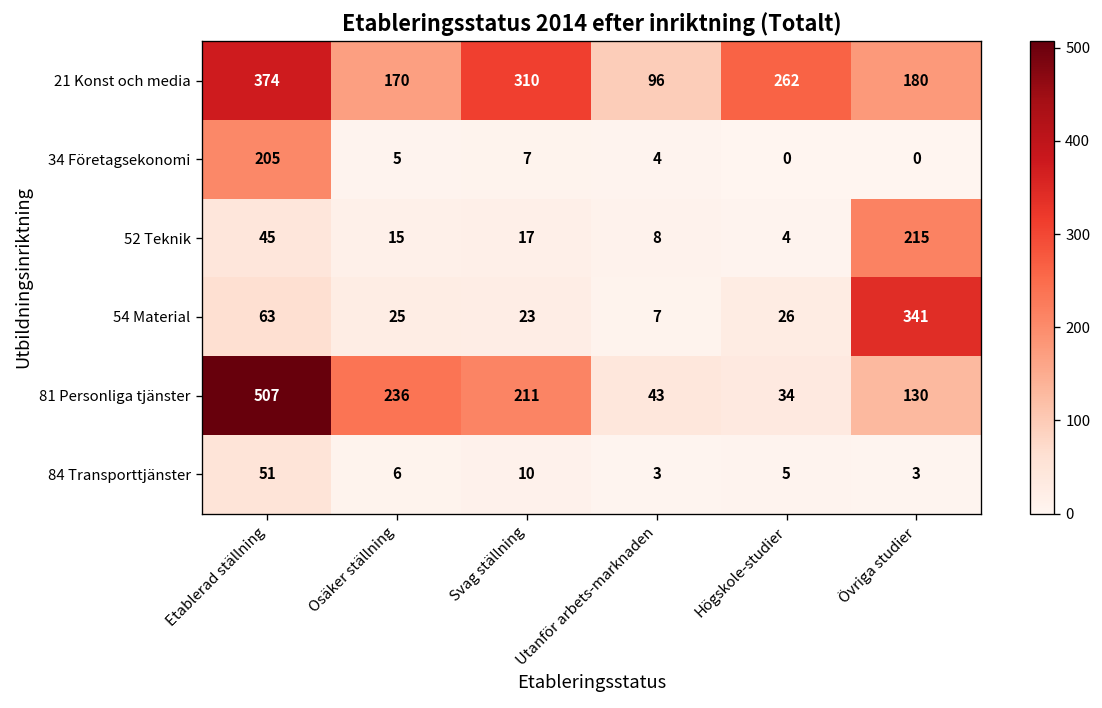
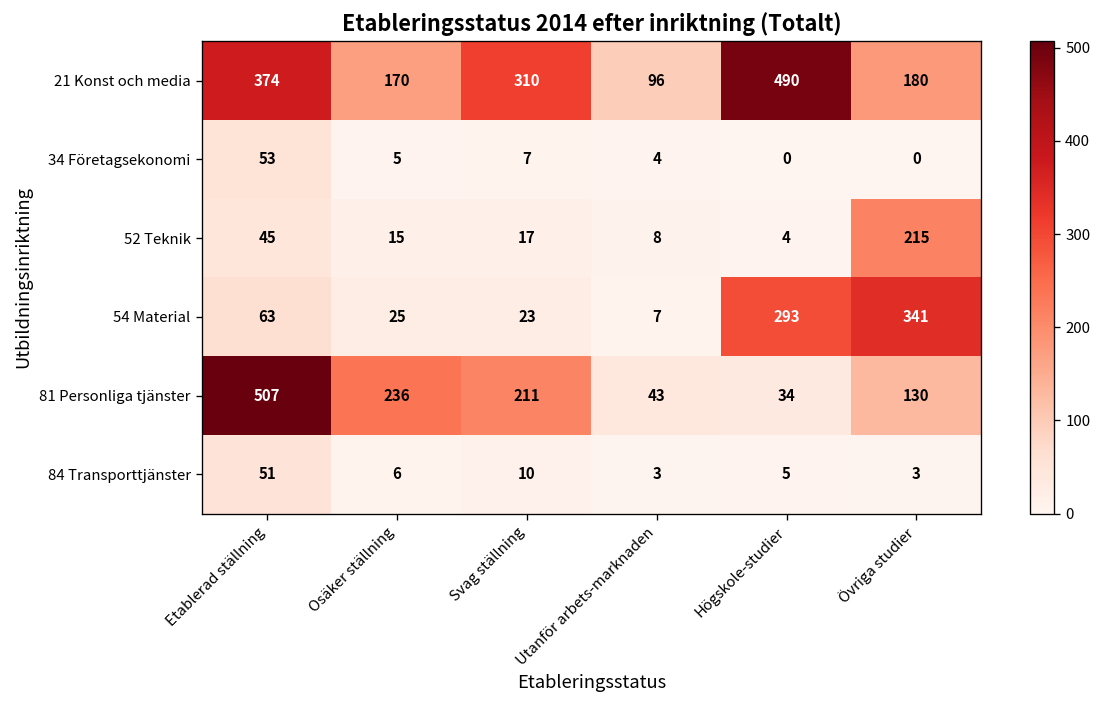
21 Konst och media, Högskole-studier: 262 -> 490
34 Företagsekonomi, Etablerad ställning: 205 -> 53
54 Material, Högskole-studier: 26 -> 293
